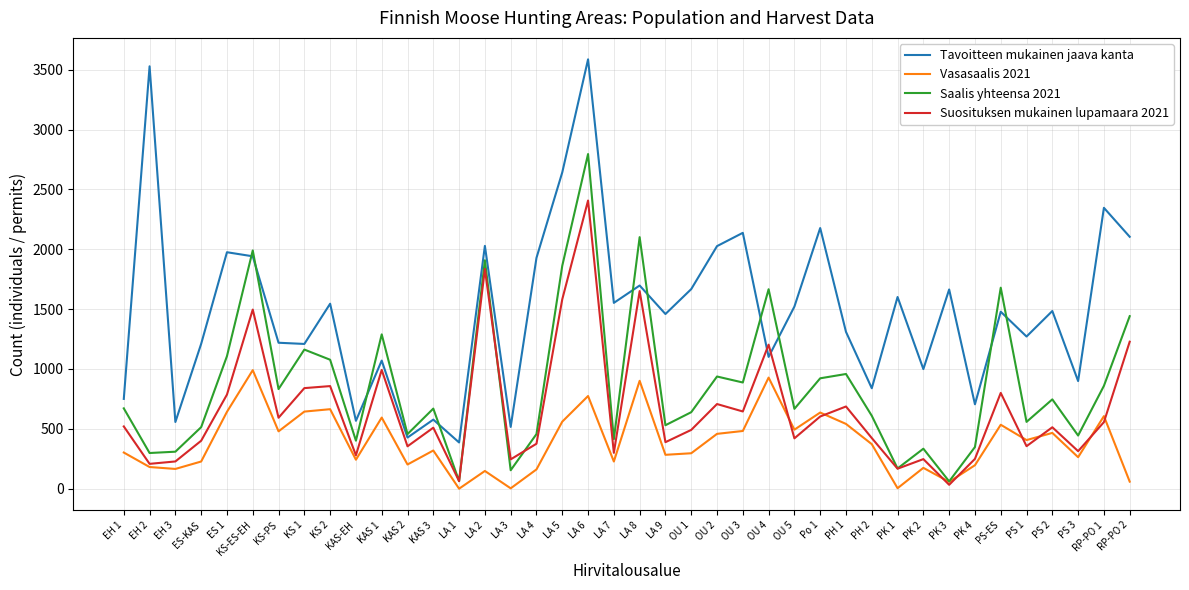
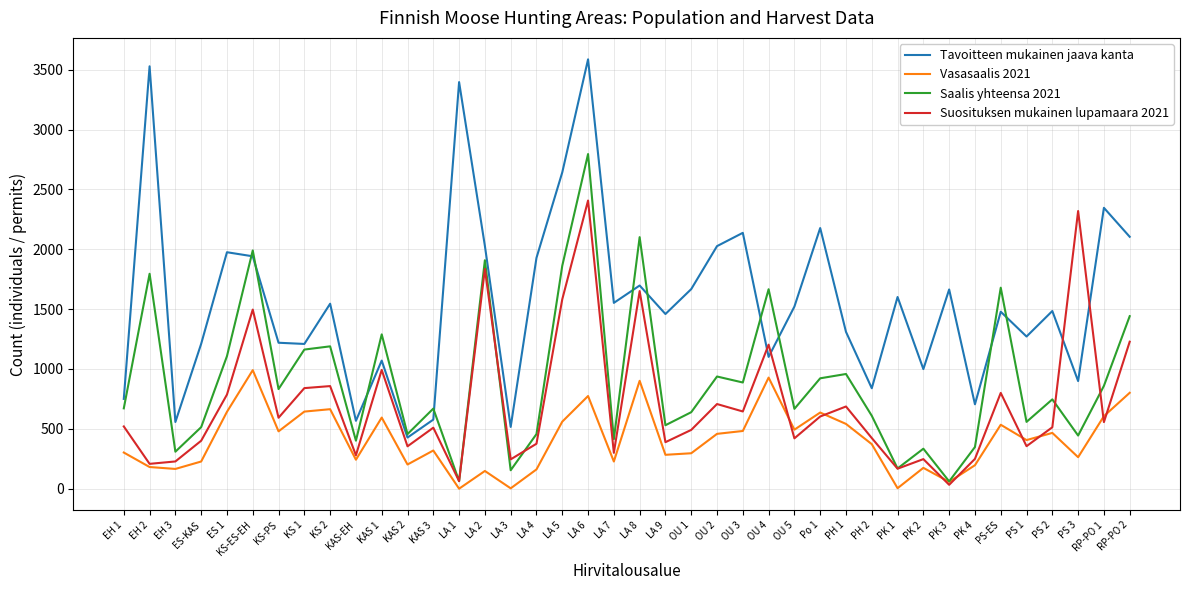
Saalis yhteensa 2021, EH 2: 300 -> 1800
Saalis yhteensa 2021, KS 2: 1080 -> 1190
Tavoitteen mukainen jaava kanta, LA 1: 390 -> 3400
Suosituksen mukainen lupamaara 2021, PS 3: 310 -> 2320
Vasasaalis 2021, RP-PO 2: 60 -> 800
